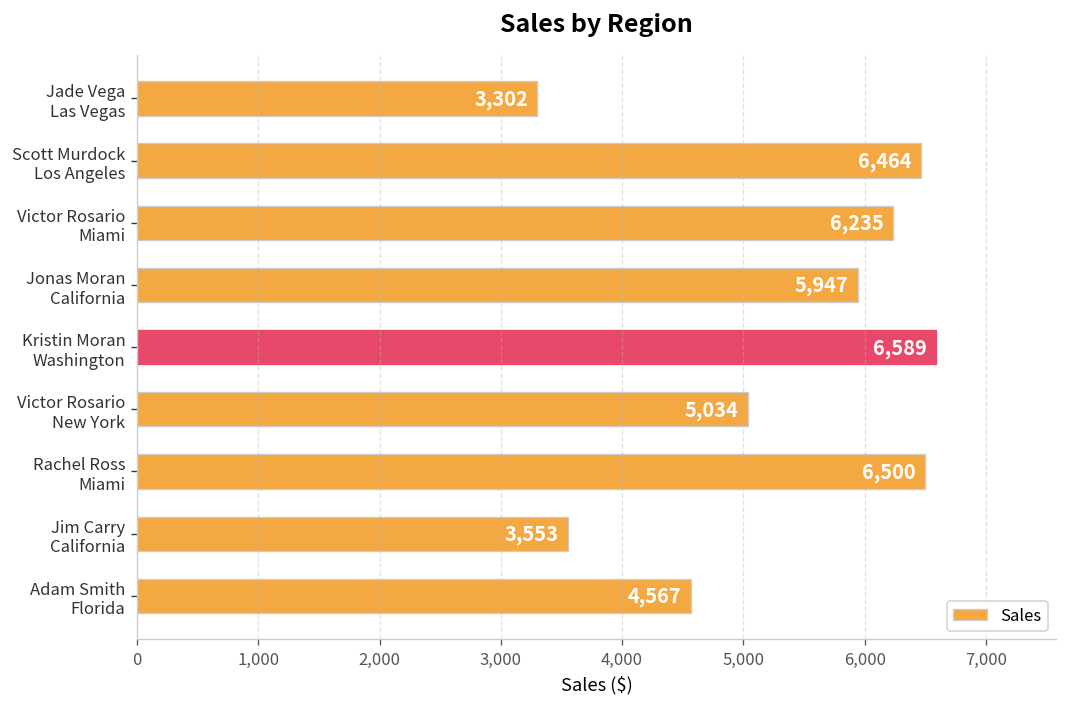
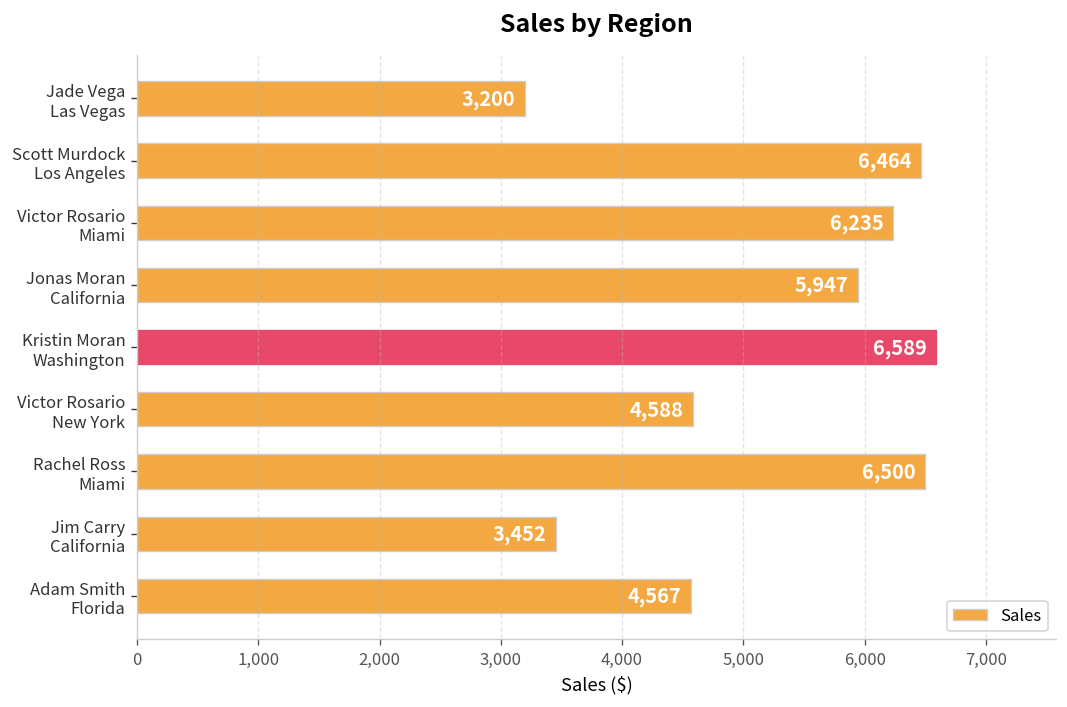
Jade Vega Las Vegas: 3,302 -> 3,200
Victor Rosario New York: 5,034 -> 4,588
Jim Carry California: 3,553 -> 3,452
